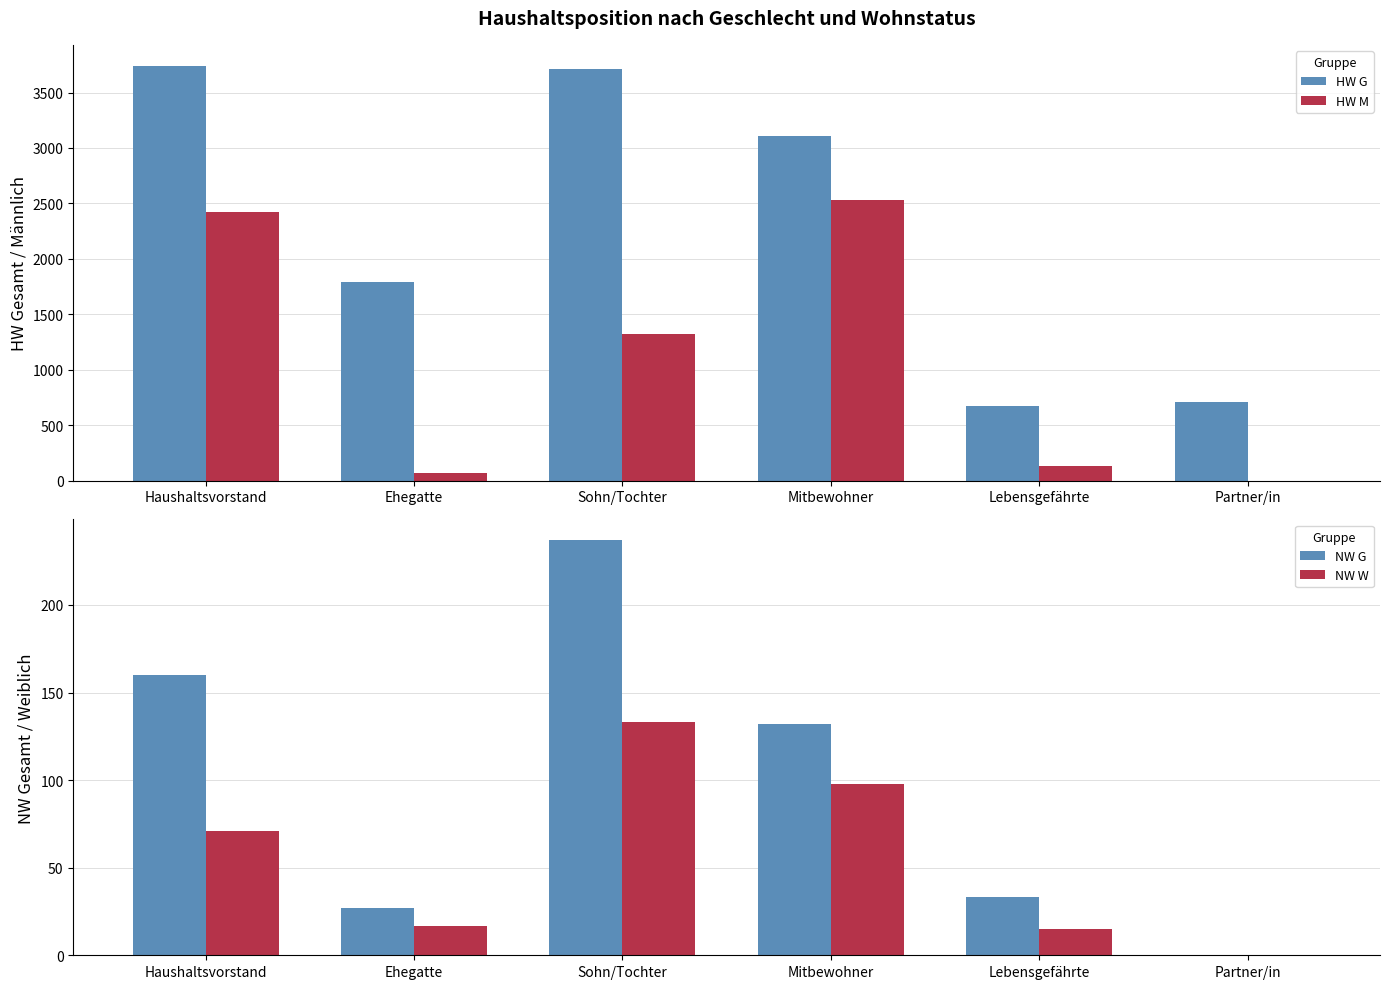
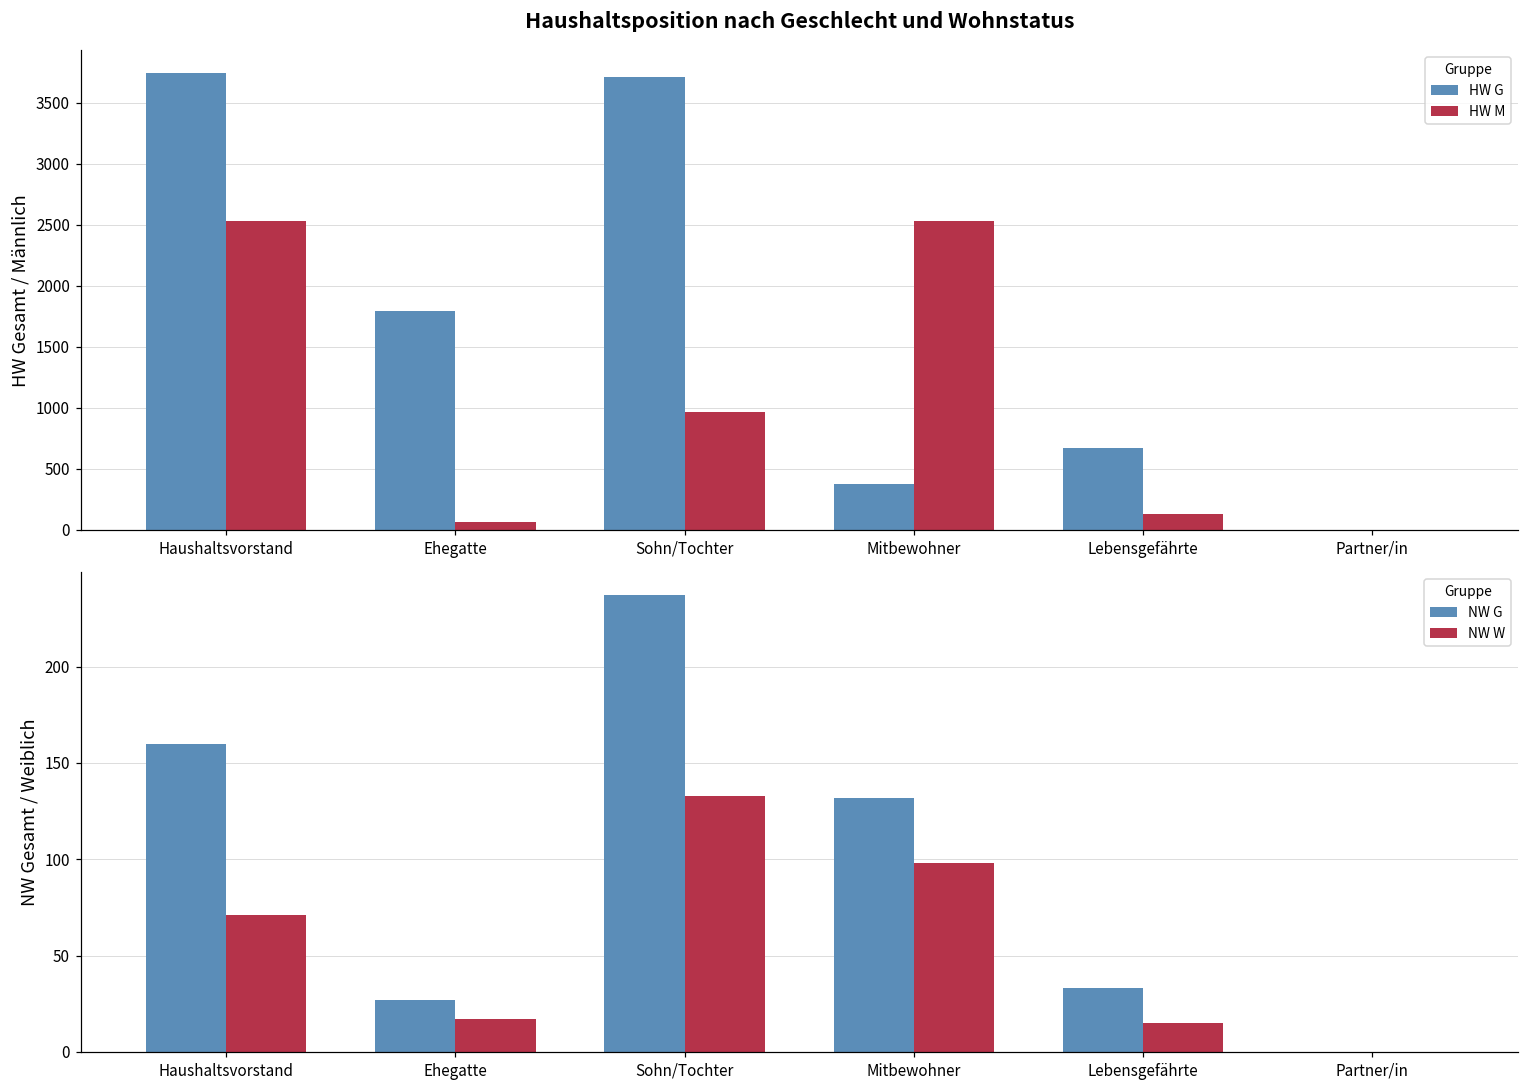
Haushaltsposition nach Geschlecht und Wohnstatus, HW M, Haushaltsvorstand: 2420 -> 2530
Haushaltsposition nach Geschlecht und Wohnstatus, HW M, Sohn/Tochter: 1320 -> 970
Haushaltsposition nach Geschlecht und Wohnstatus, HW G, Mitbewohner: 3110 -> 370
Haushaltsposition nach Geschlecht und Wohnstatus, HW G, Partner/in: 710 -> 0
